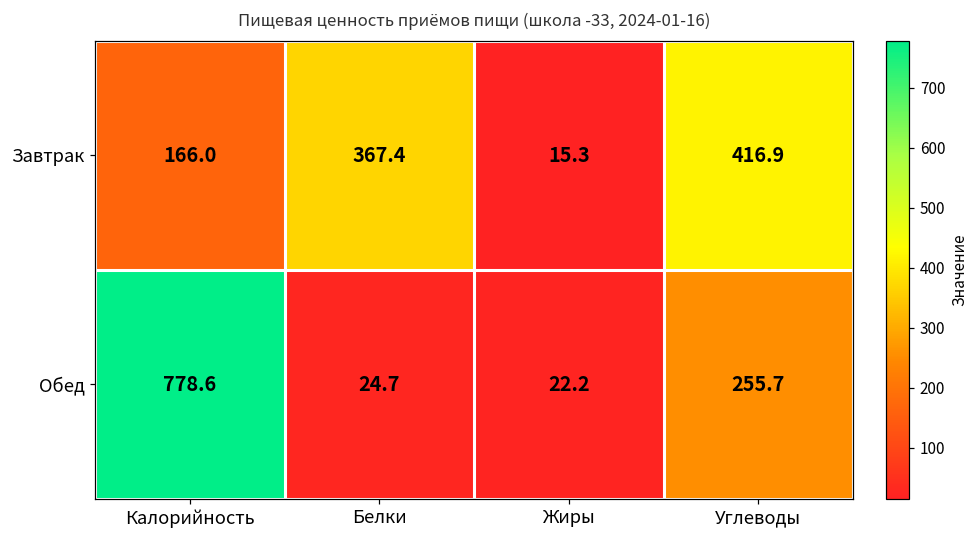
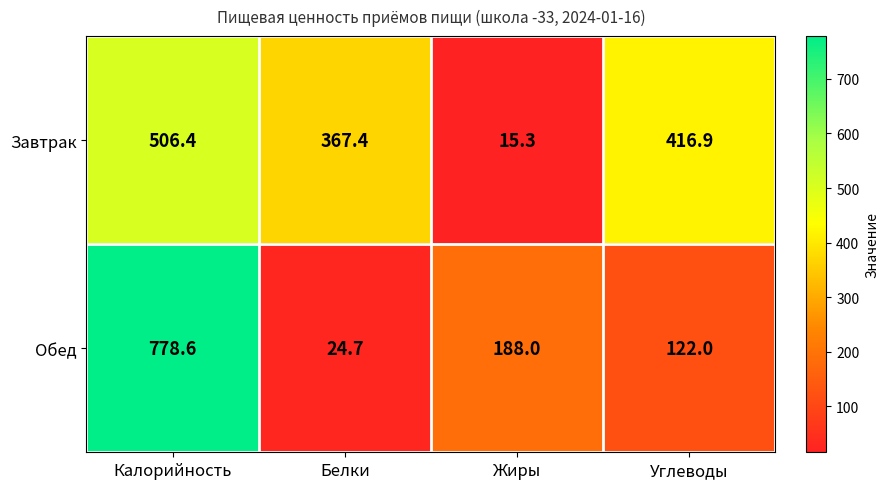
Завтрак, Калорийность: 166.0 -> 506.4
Обед, Жиры: 22.2 -> 188.0
Обед, Углеводы: 255.7 -> 122.0
